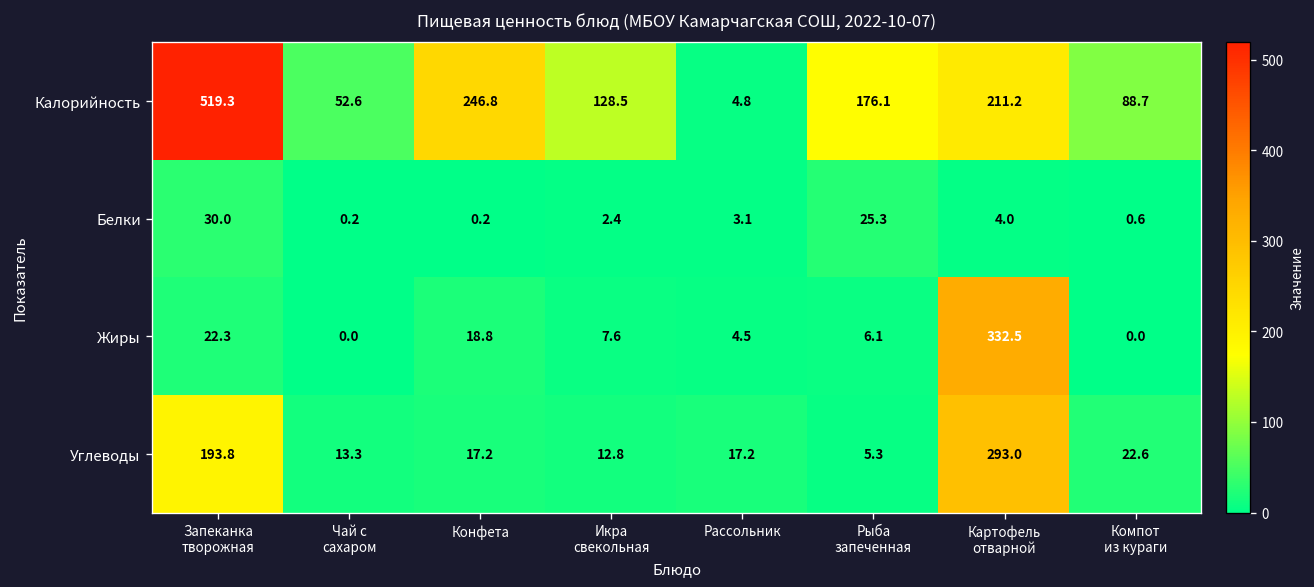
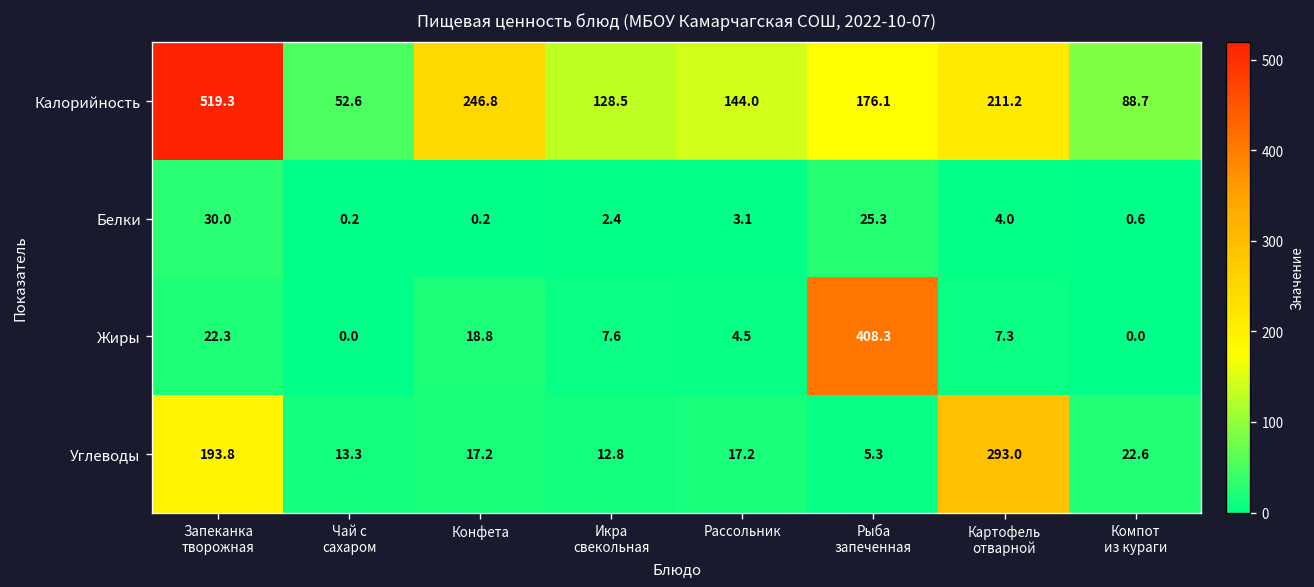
Калорийность, Рассольник: 4.8 -> 144.0
Жиры, Рыба запеченная: 6.1 -> 408.3
Жиры, Картофель отварной: 332.5 -> 7.3
